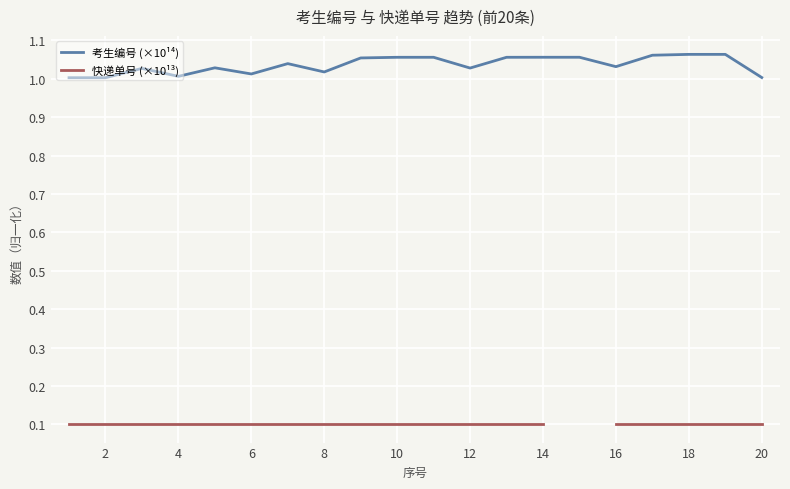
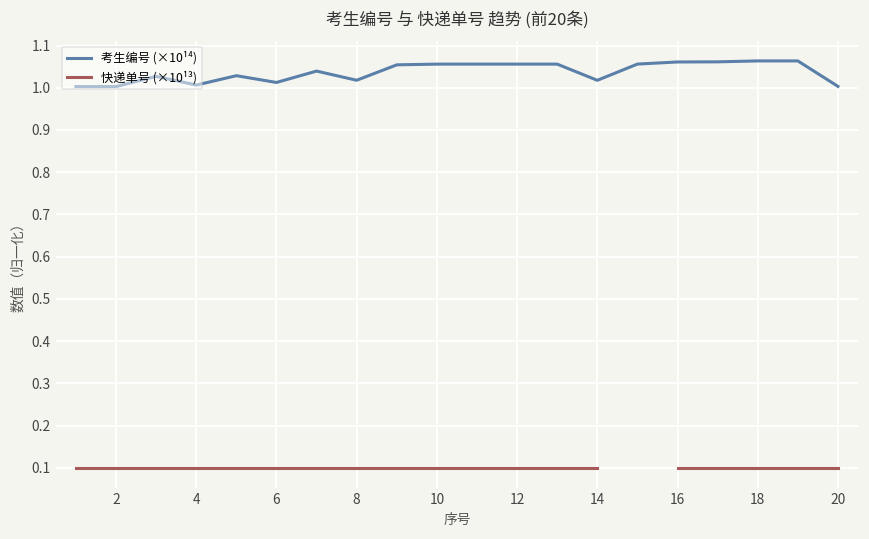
考生编号 (×10¹⁴), 12: 1.03 -> 1.06
考生编号 (×10¹⁴), 14: 1.06 -> 1.02
考生编号 (×10¹⁴), 16: 1.03 -> 1.06
